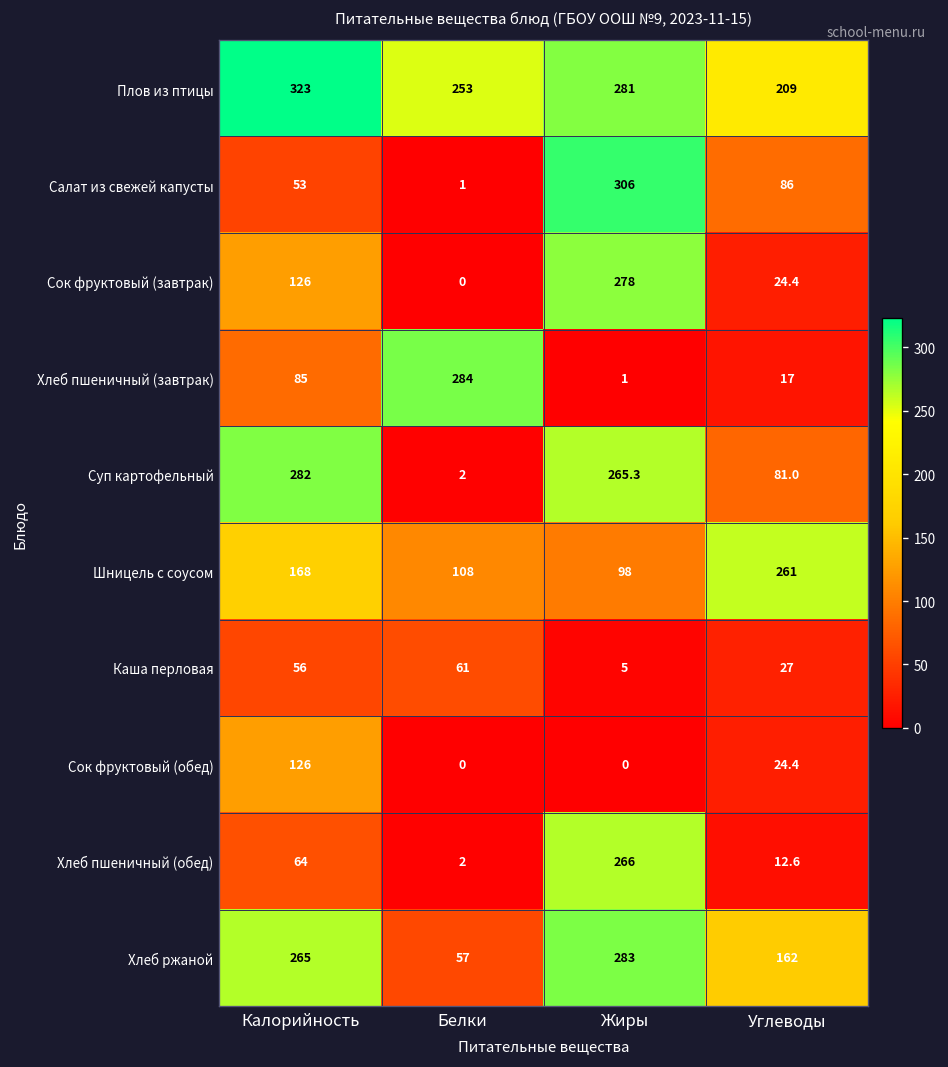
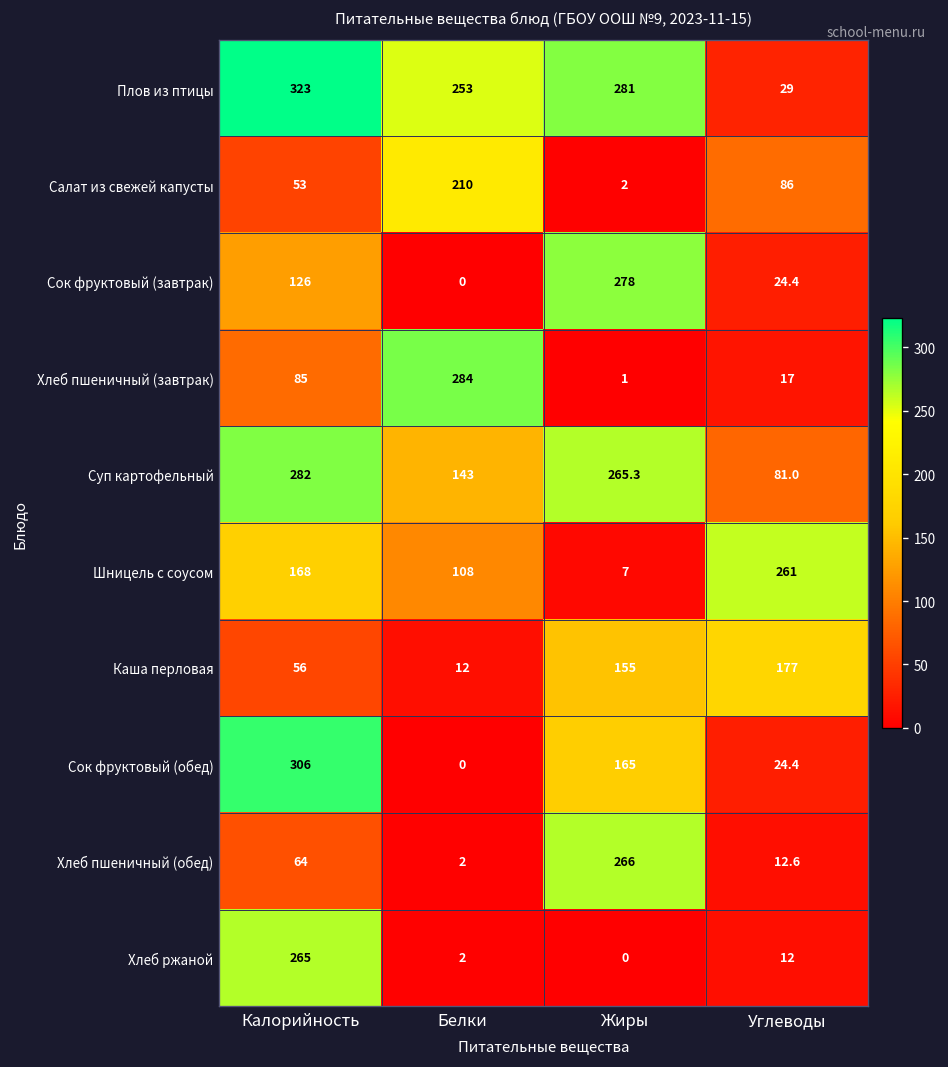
Плов из птицы, Углеводы: 209 -> 29
Салат из свежей капусты, Белки: 1 -> 210
Салат из свежей капусты, Жиры: 306 -> 2
Суп картофельный, Белки: 2 -> 143
Шницель с соусом, Жиры: 98 -> 7
Каша перловая, Белки: 61 -> 12
Каша перловая, Жиры: 5 -> 155
Каша перловая, Углеводы: 27 -> 177
Сок фруктовый (обед), Калорийность: 126 -> 306
Сок фруктовый (обед), Жиры: 0 -> 165
Хлеб ржаной, Белки: 57 -> 2
Хлеб ржаной, Жиры: 283 -> 0
Хлеб ржаной, Углеводы: 162 -> 12
